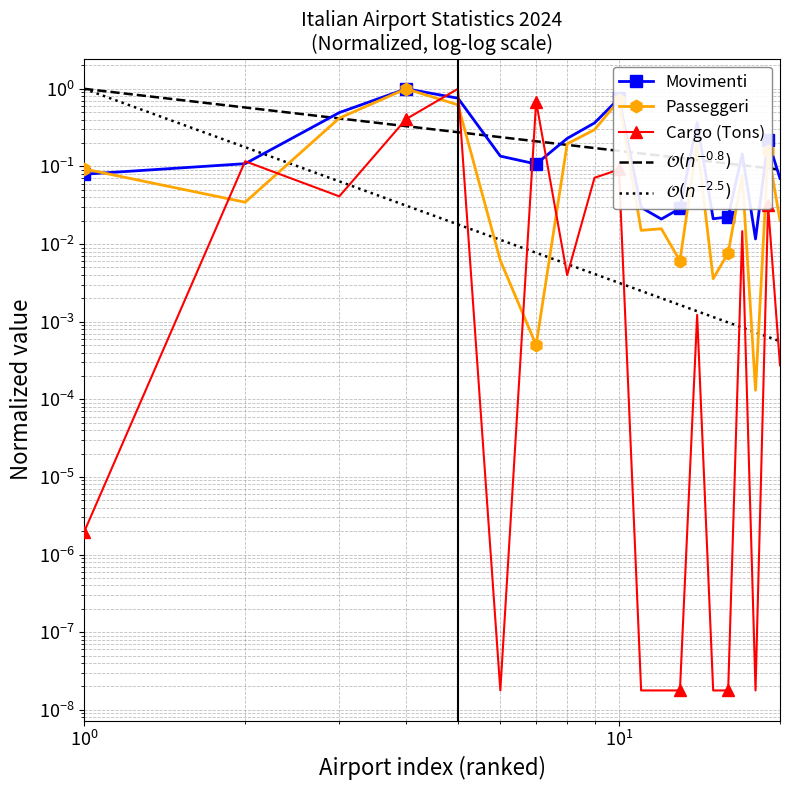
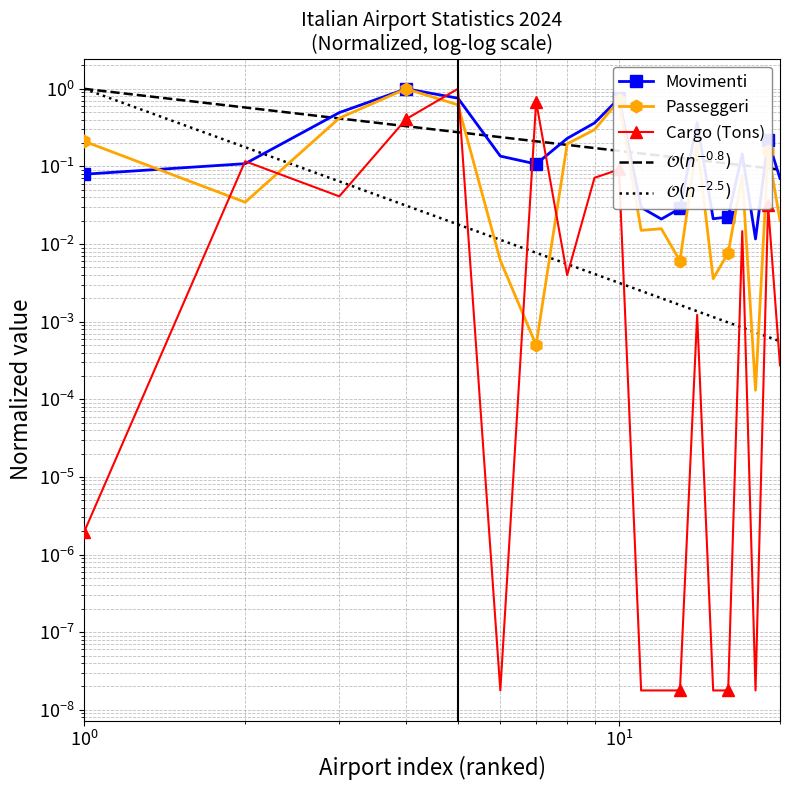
Passeggeri, 10^0: 0.09 -> 0.21
